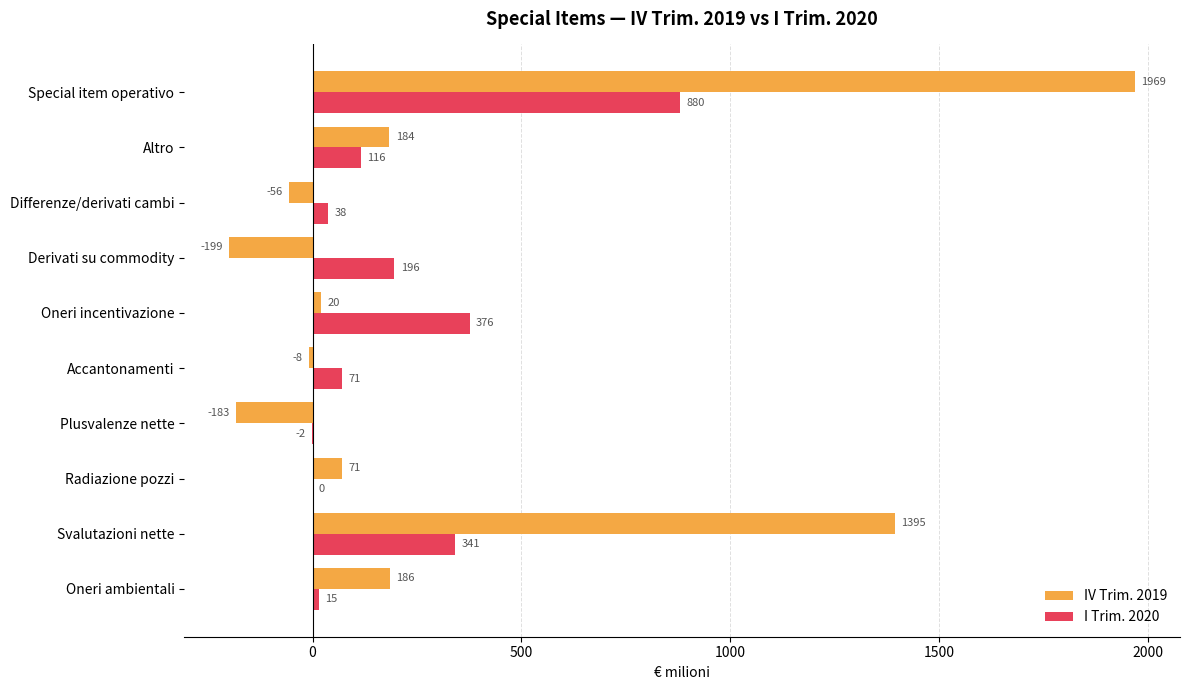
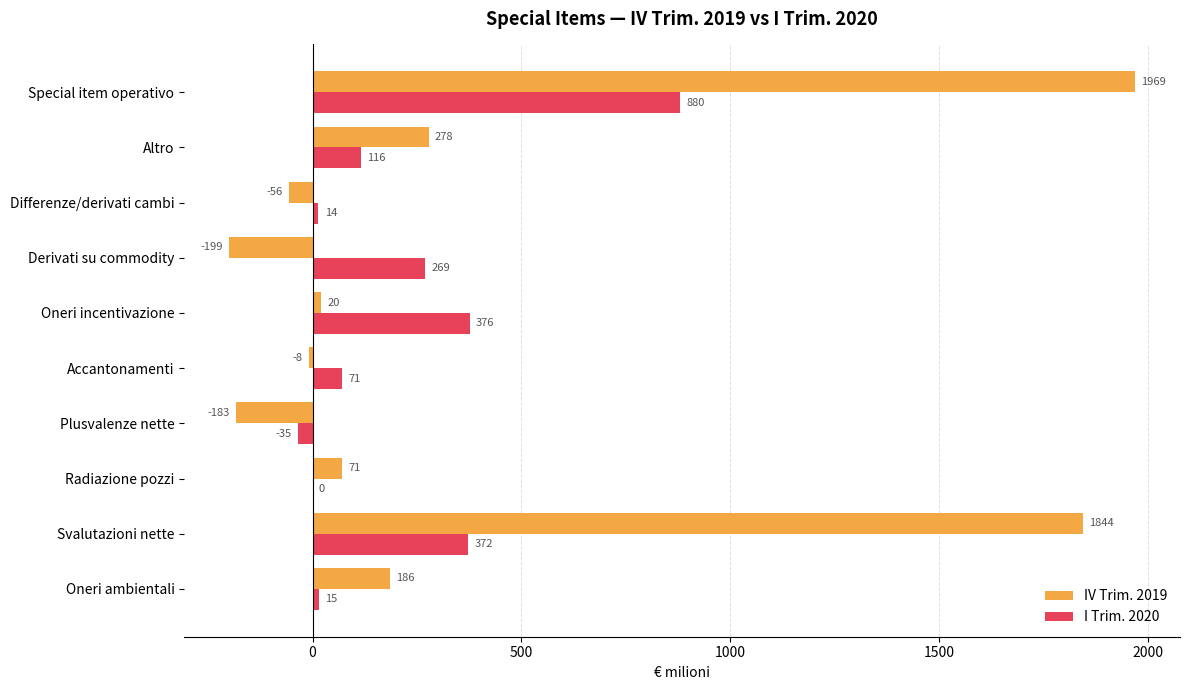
IV Trim. 2019, Altro: 184 -> 278
I Trim. 2020, Differenze/derivati cambi: 38 -> 14
I Trim. 2020, Derivati su commodity: 196 -> 269
I Trim. 2020, Plusvalenze nette: -2 -> -35
IV Trim. 2019, Svalutazioni nette: 1395 -> 1844
I Trim. 2020, Svalutazioni nette: 341 -> 372
